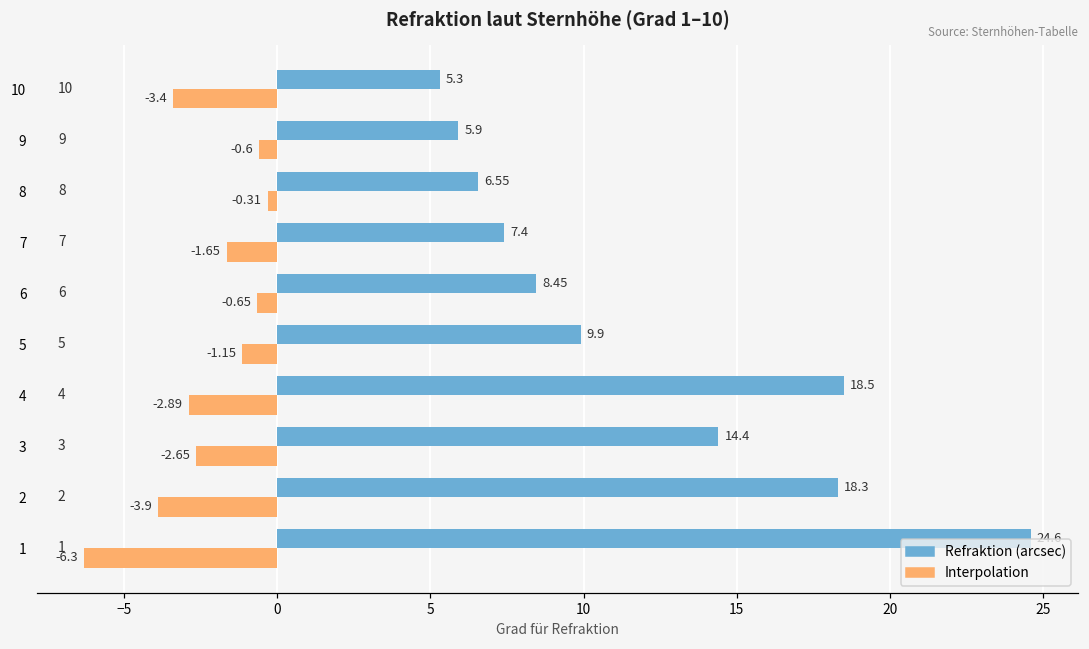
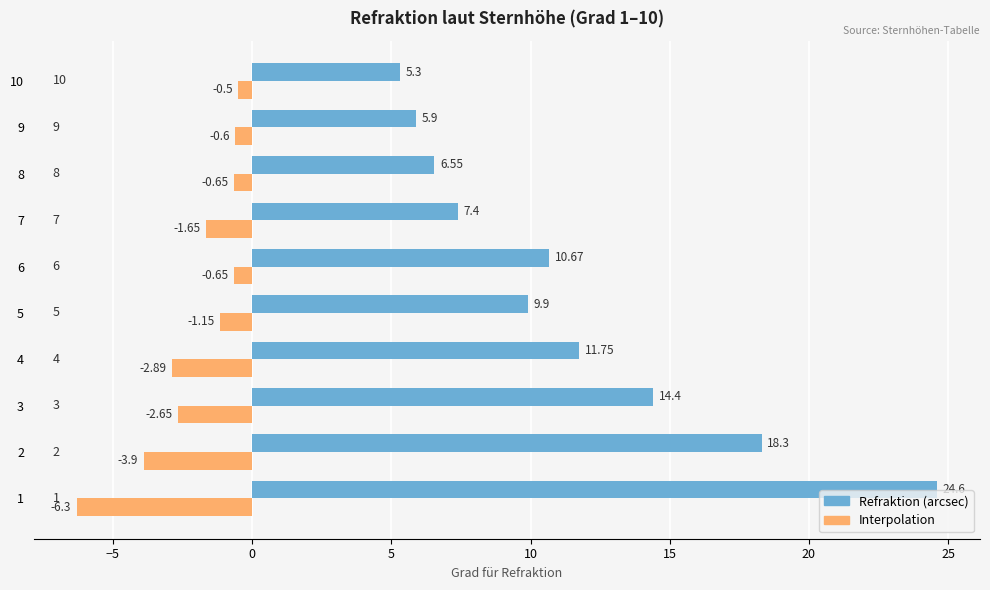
Interpolation, 10: -3.4 -> -0.5
Interpolation, 8: -0.31 -> -0.65
Refraktion (arcsec), 6: 8.45 -> 10.67
Refraktion (arcsec), 4: 18.5 -> 11.75
